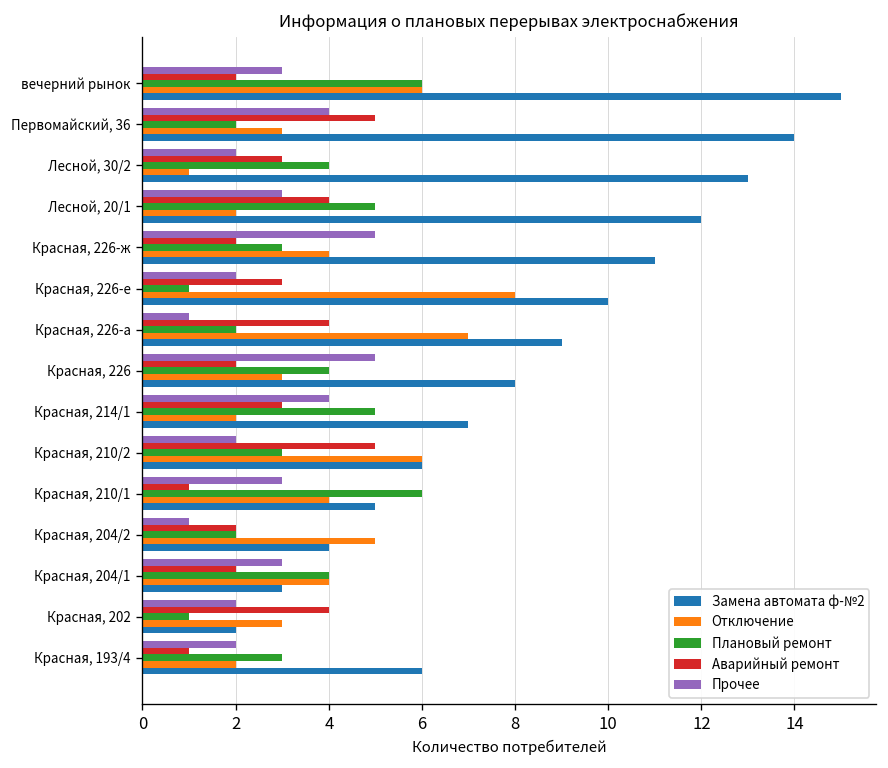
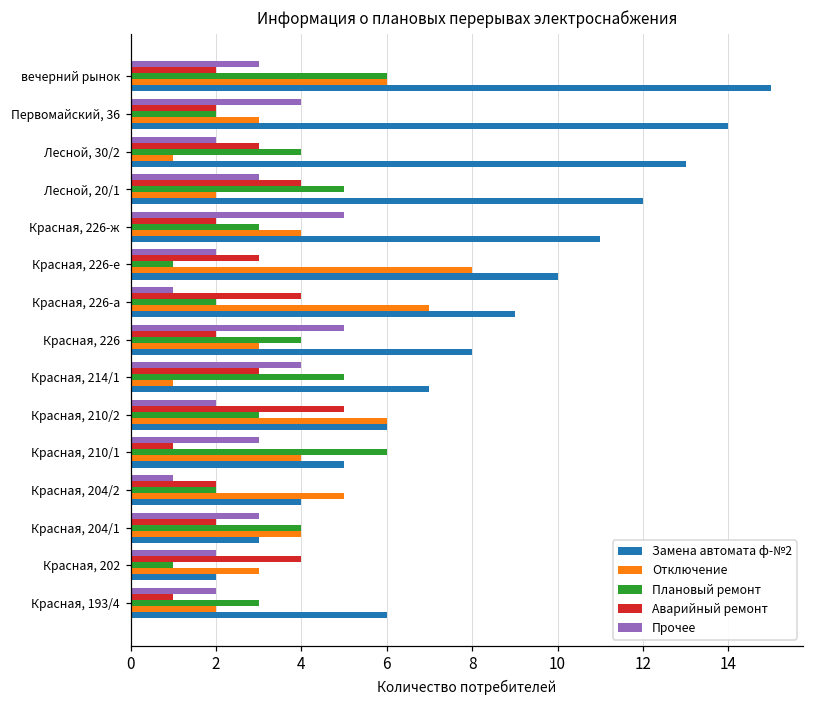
Аварийный ремонт, Первомайский, 36: 5 -> 2
Отключение, Красная, 214/1: 2 -> 1
